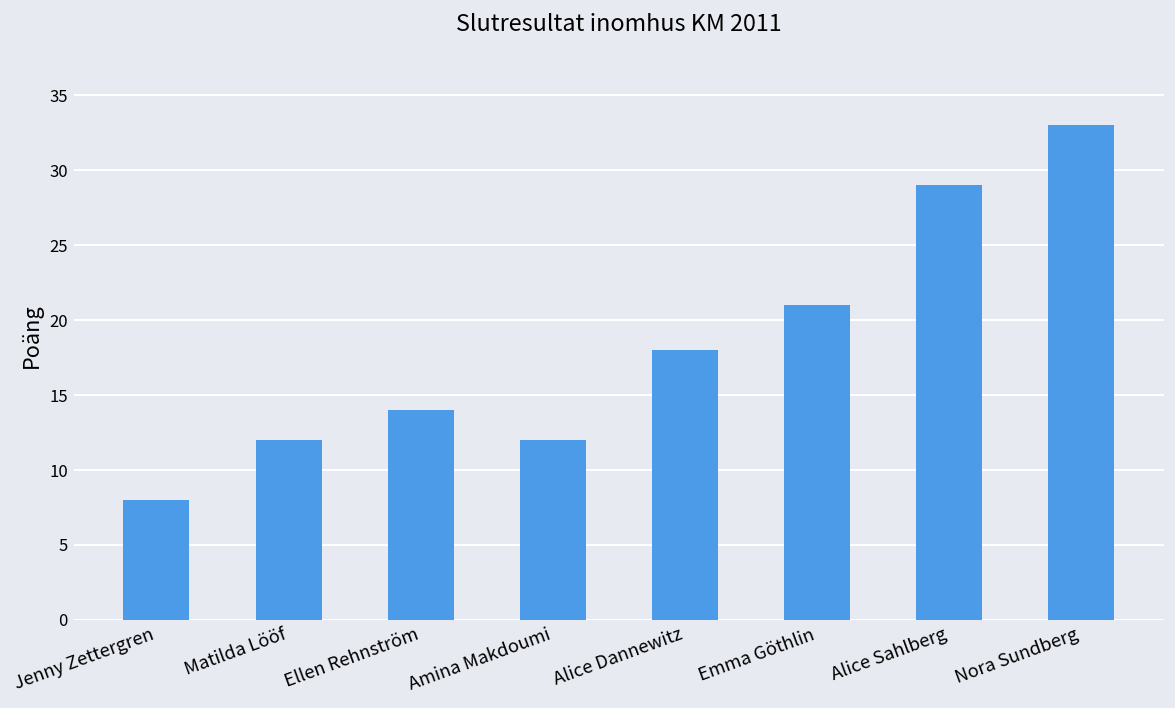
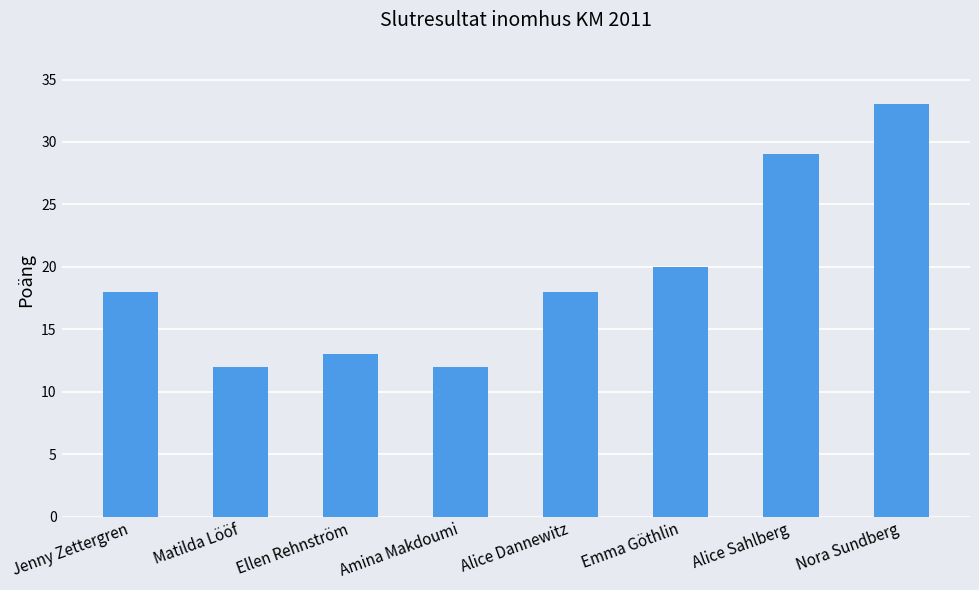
Jenny Zettergren: 8 -> 18
Ellen Rehnström: 14 -> 13
Emma Göthlin: 21 -> 20
